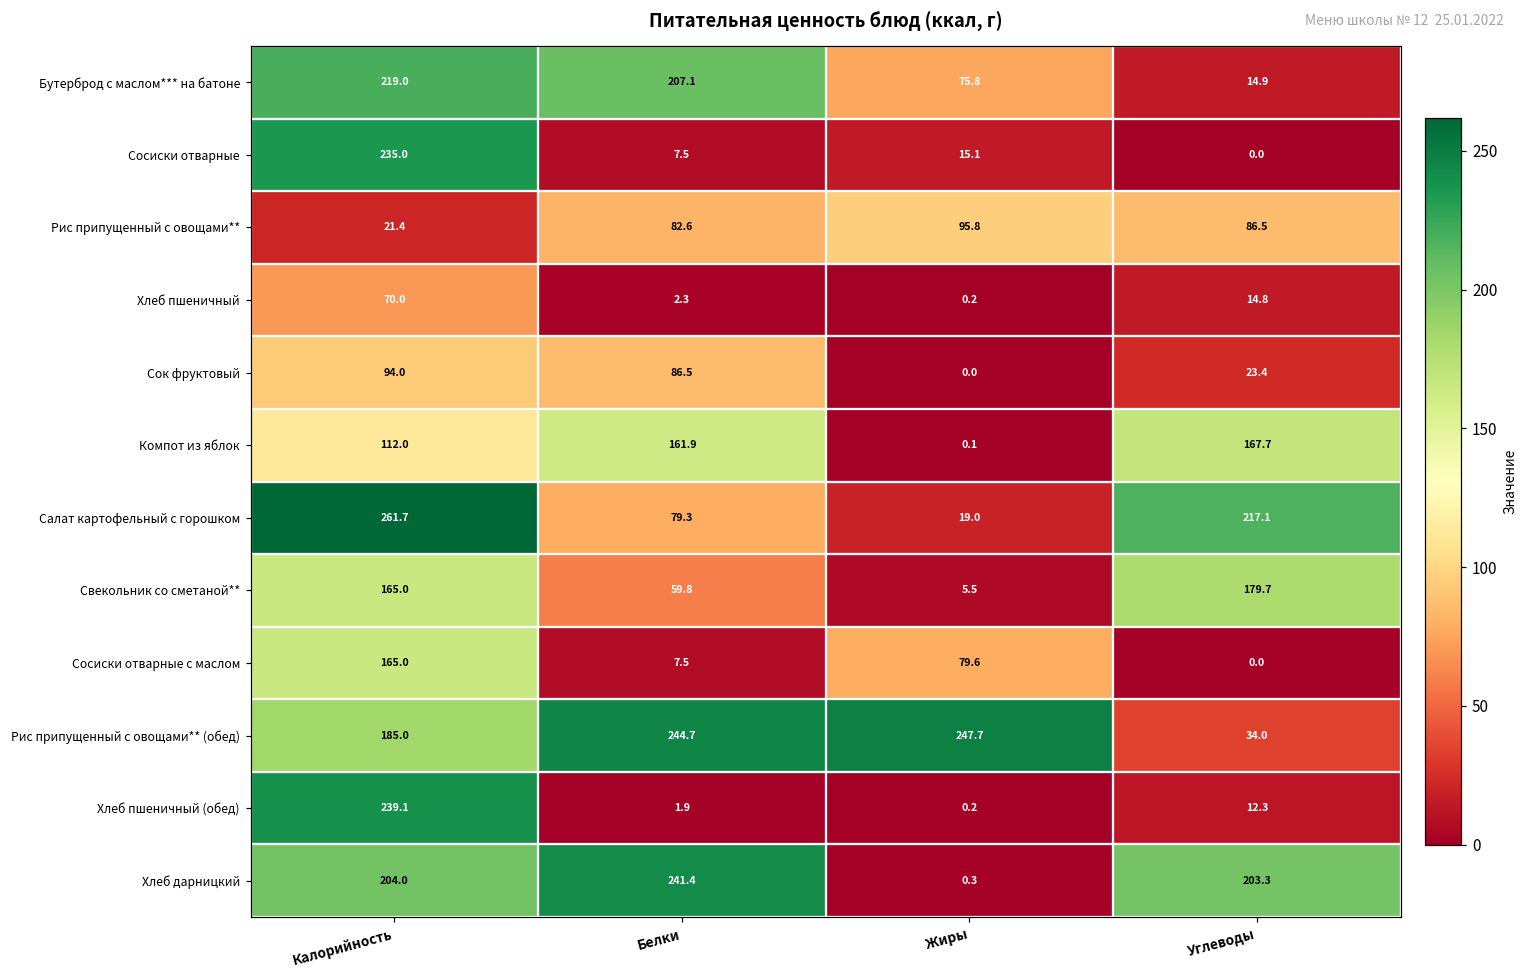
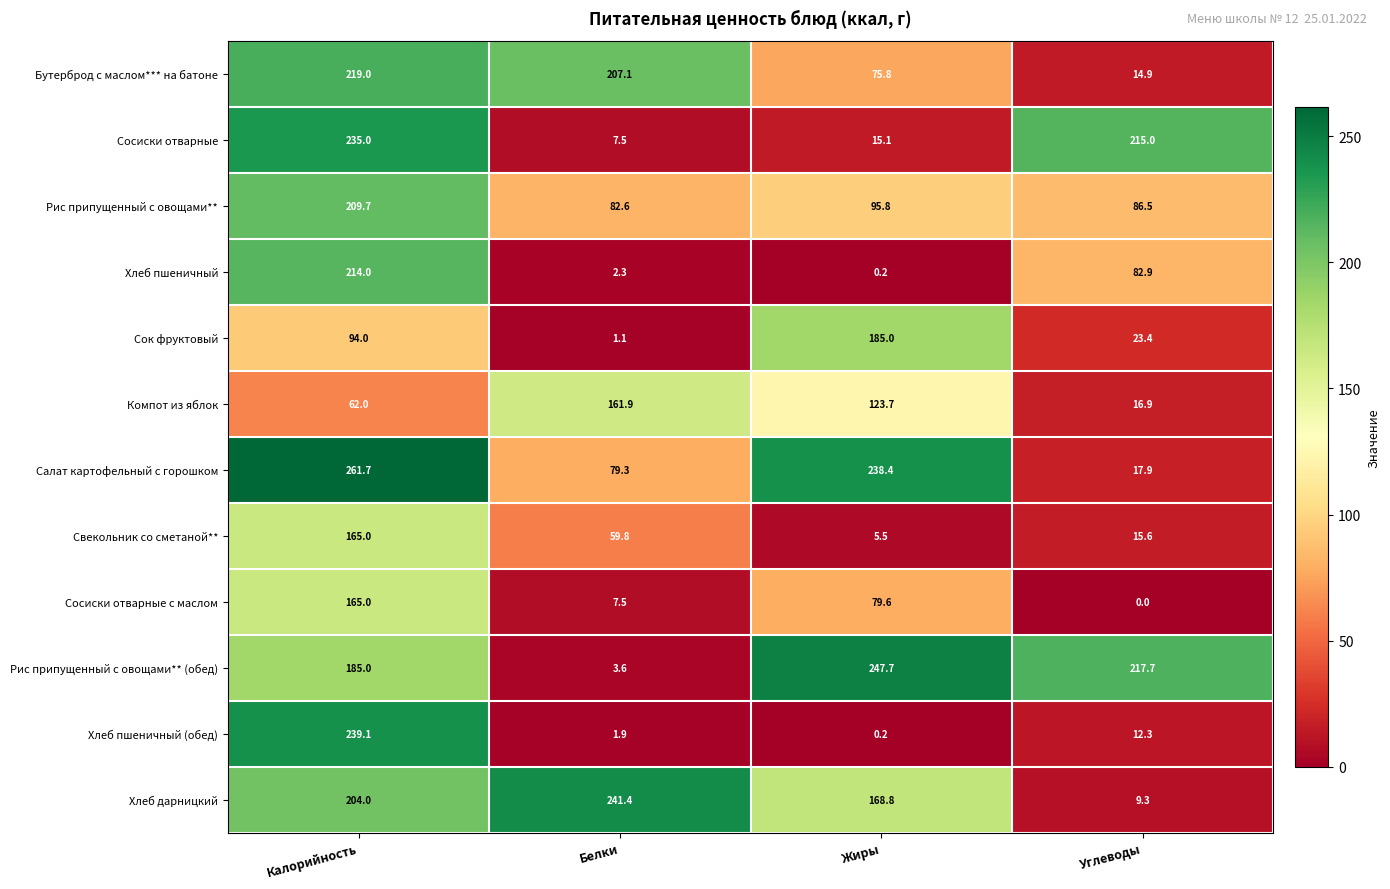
Сосиски отварные, Углеводы: 0.0 -> 215.0
Рис припущенный с овощами**, Калорийность: 21.4 -> 209.7
Хлеб пшеничный, Калорийность: 70.0 -> 214.0
Хлеб пшеничный, Углеводы: 14.8 -> 82.9
Сок фруктовый, Белки: 86.5 -> 1.1
Сок фруктовый, Жиры: 0.0 -> 185.0
Компот из яблок, Калорийность: 112.0 -> 62.0
Компот из яблок, Жиры: 0.1 -> 123.7
Компот из яблок, Углеводы: 167.7 -> 16.9
Салат картофельный с горошком, Жиры: 19.0 -> 238.4
Салат картофельный с горошком, Углеводы: 217.1 -> 17.9
Свекольник со сметаной**, Углеводы: 179.7 -> 15.6
Рис припущенный с овощами** (обед), Белки: 244.7 -> 3.6
Рис припущенный с овощами** (обед), Углеводы: 34.0 -> 217.7
Хлеб дарницкий, Жиры: 0.3 -> 168.8
Хлеб дарницкий, Углеводы: 203.3 -> 9.3
